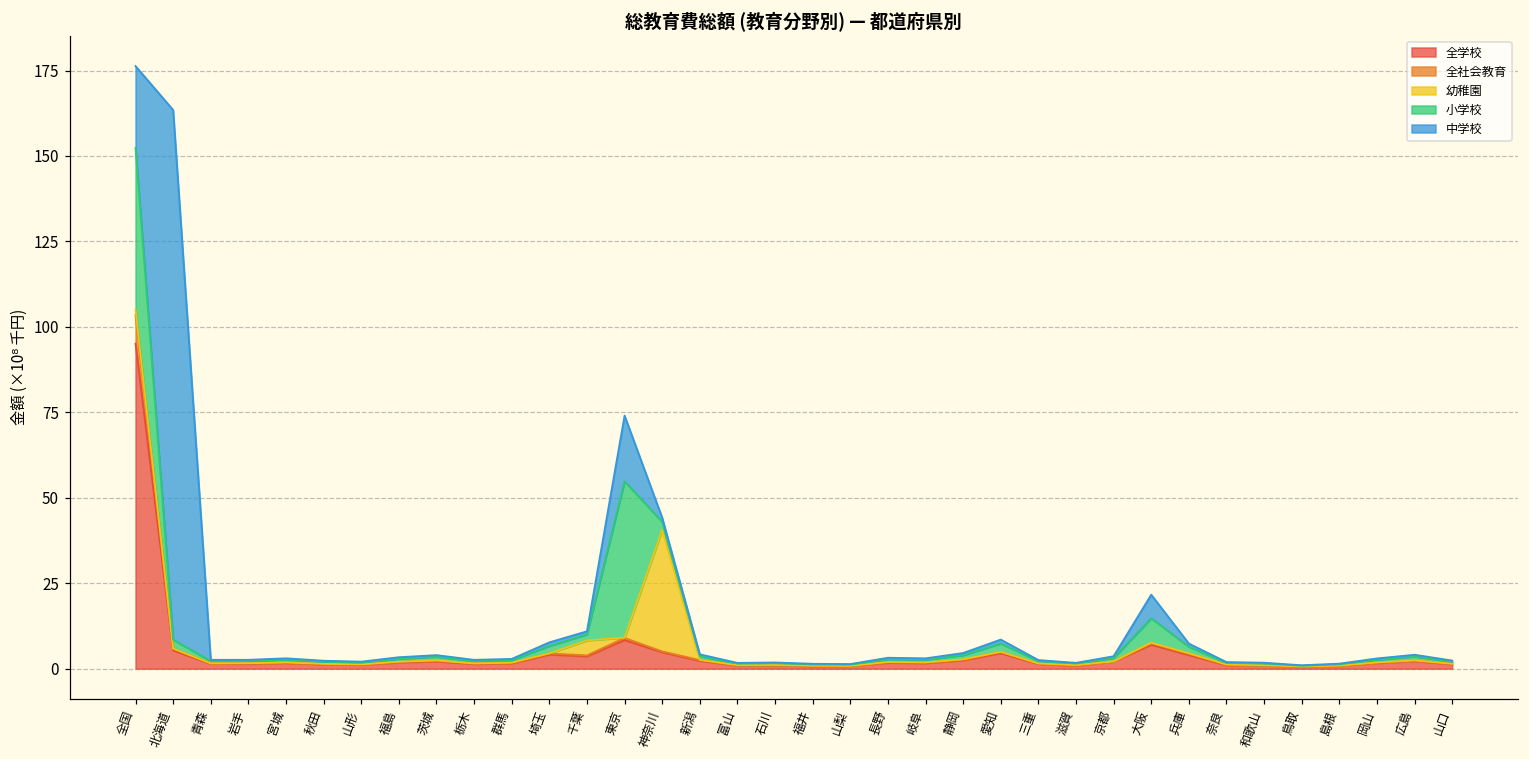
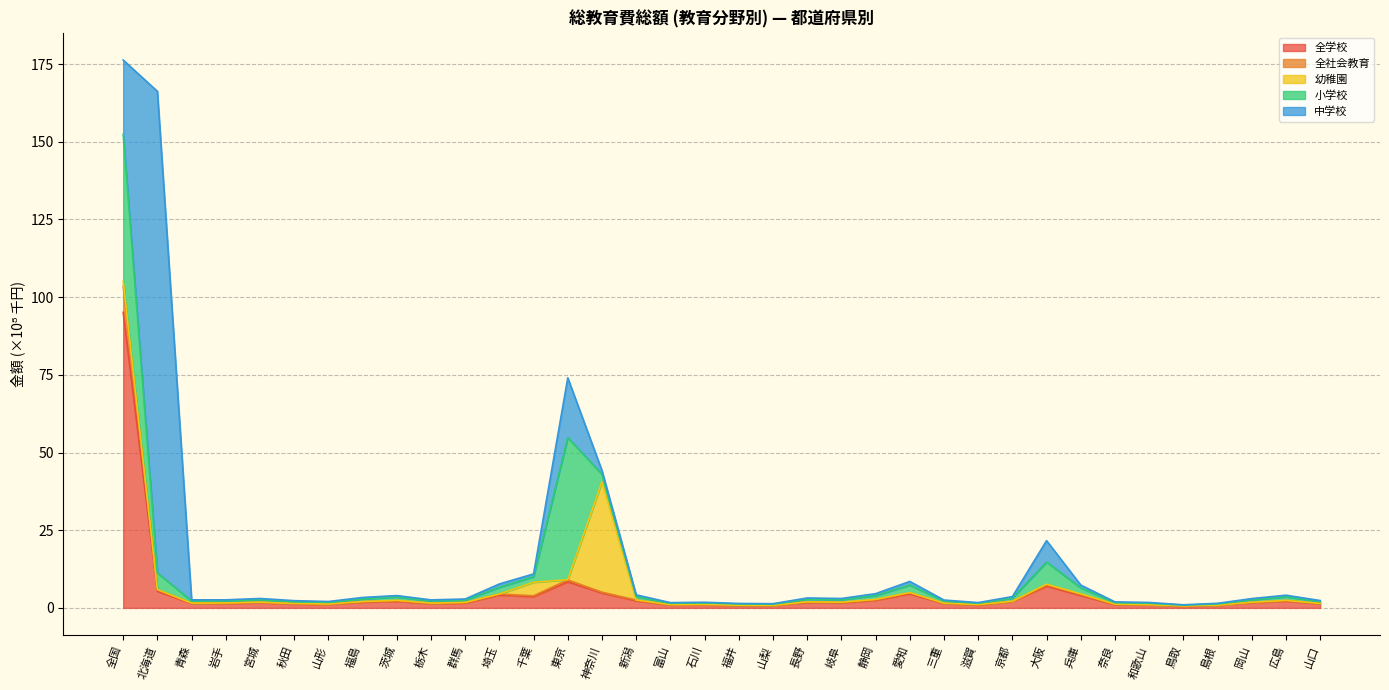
小学校, 北海道: 3 -> 5
